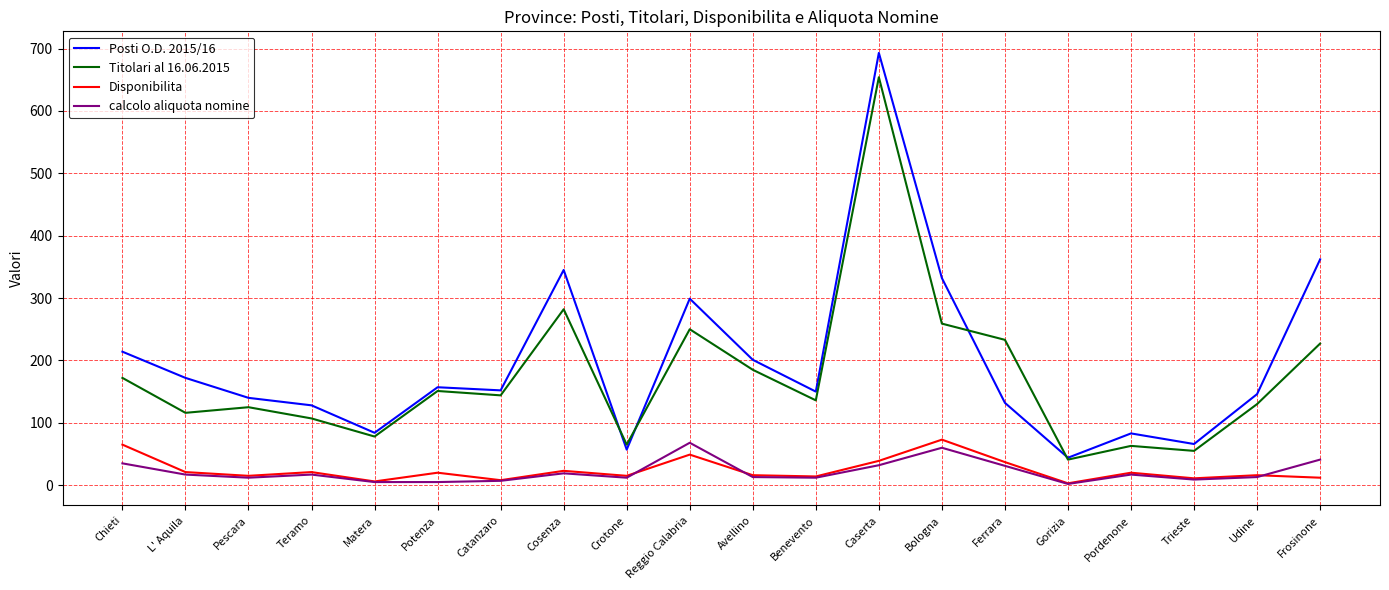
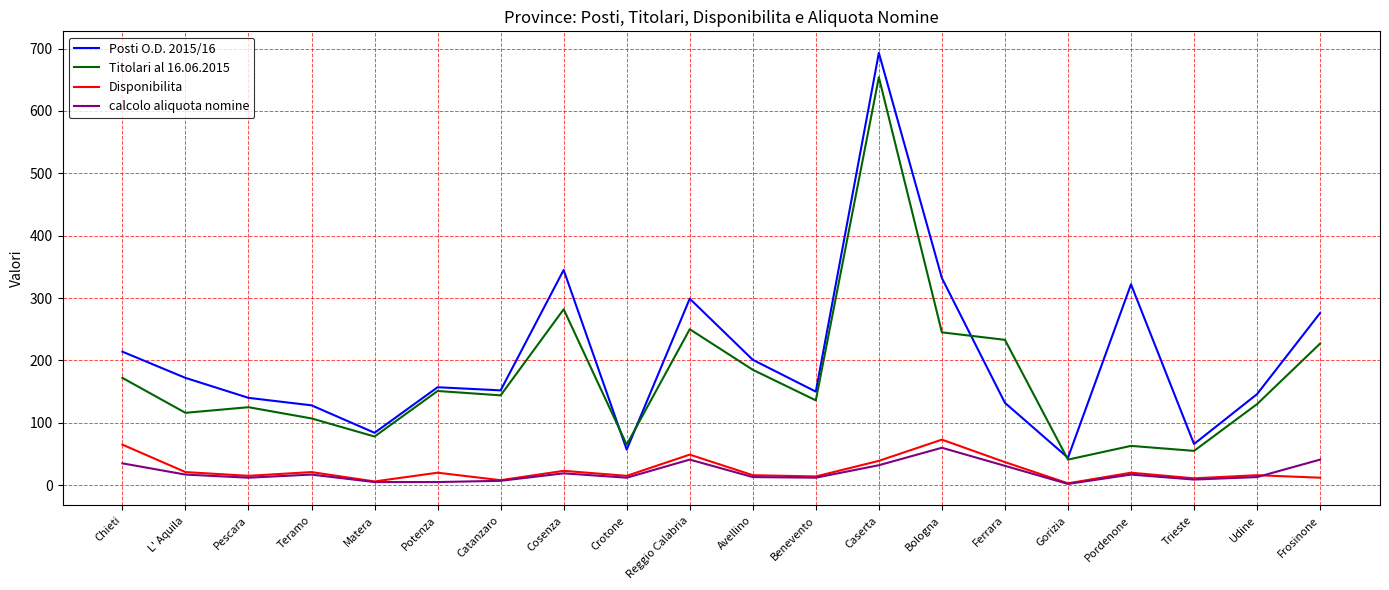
calcolo aliquota nomine, Reggio Calabria: 70 -> 40
Titolari al 16.06.2015, Bologna: 260 -> 250
Posti O.D. 2015/16, Pordenone: 80 -> 320
Posti O.D. 2015/16, Frosinone: 360 -> 280
